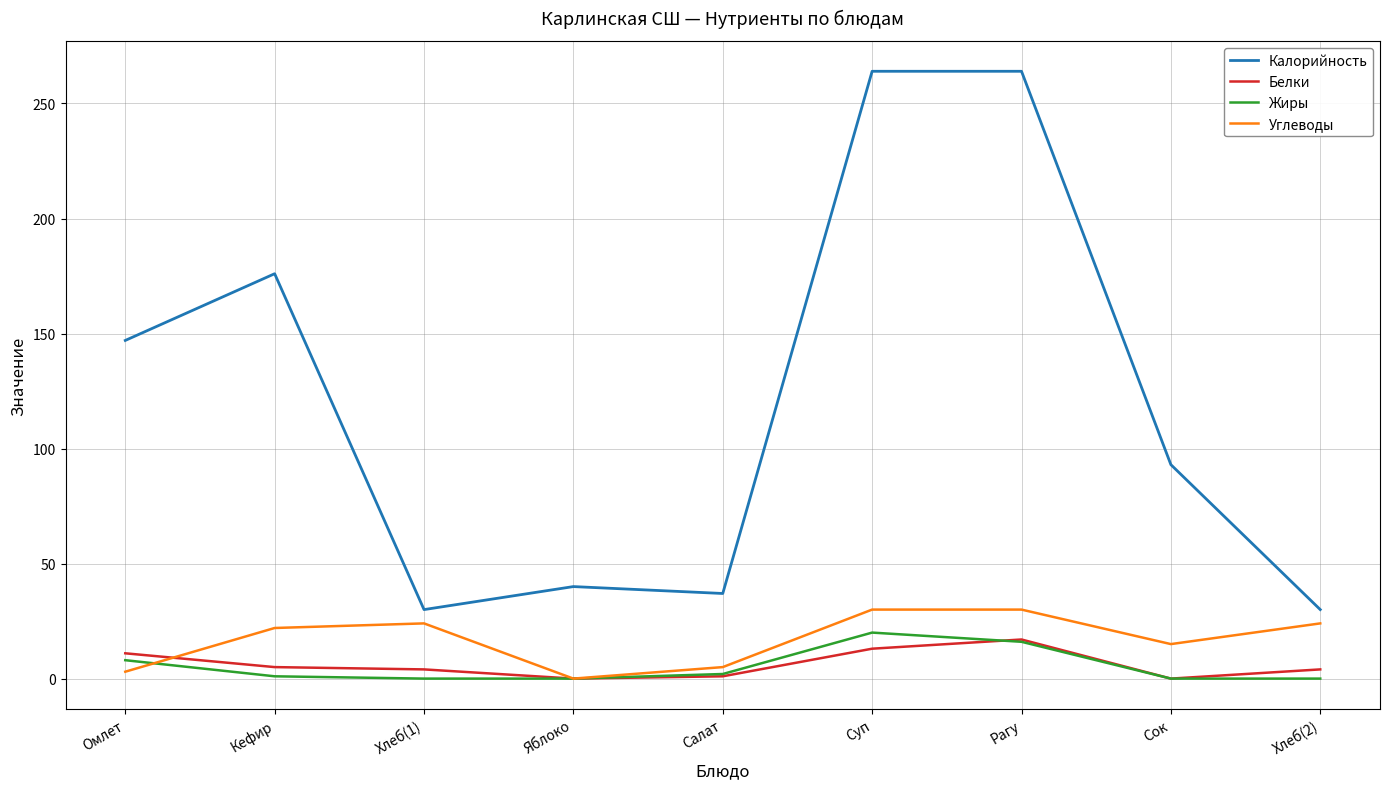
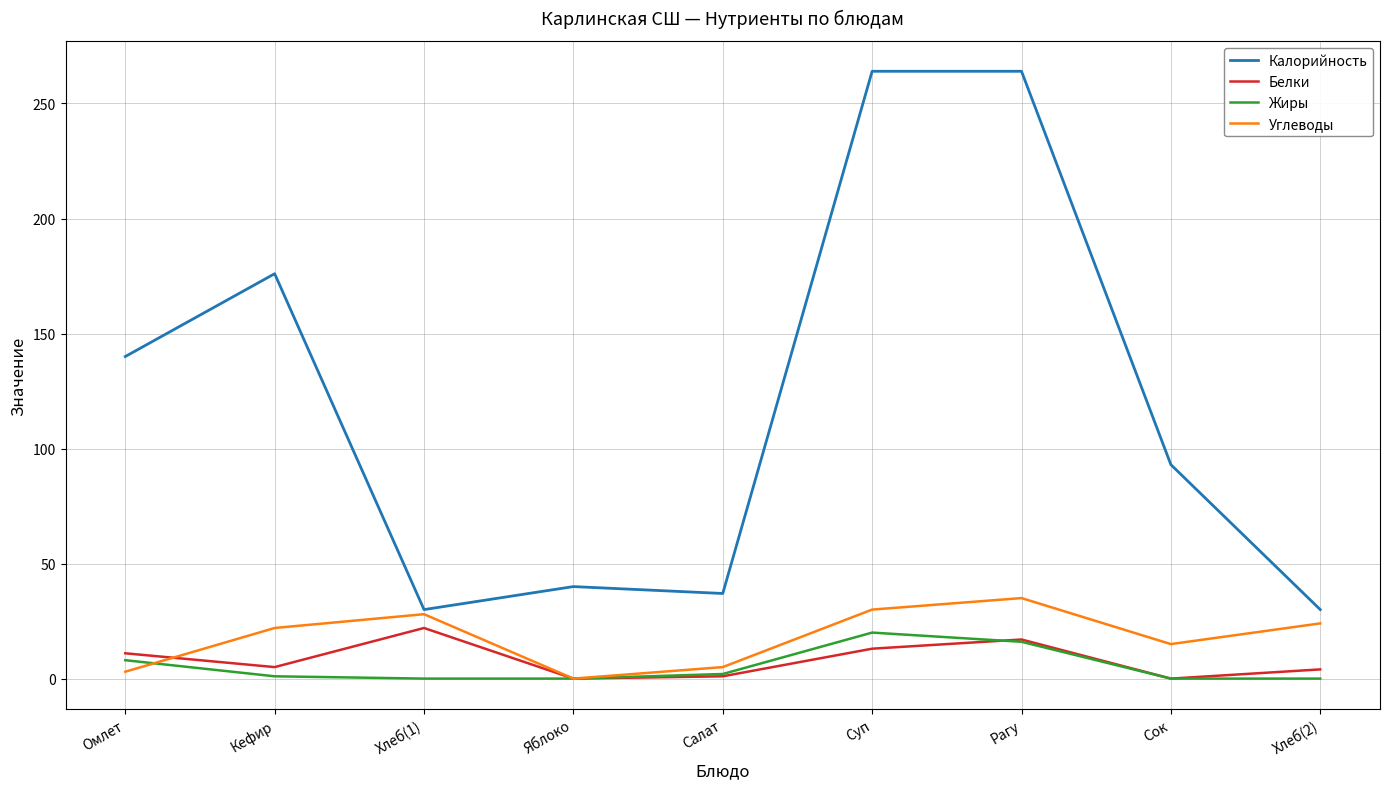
Калорийность, Омлет: 147 -> 140
Белки, Хлеб(1): 4 -> 22
Углеводы, Хлеб(1): 24 -> 28
Углеводы, Рагу: 30 -> 35
